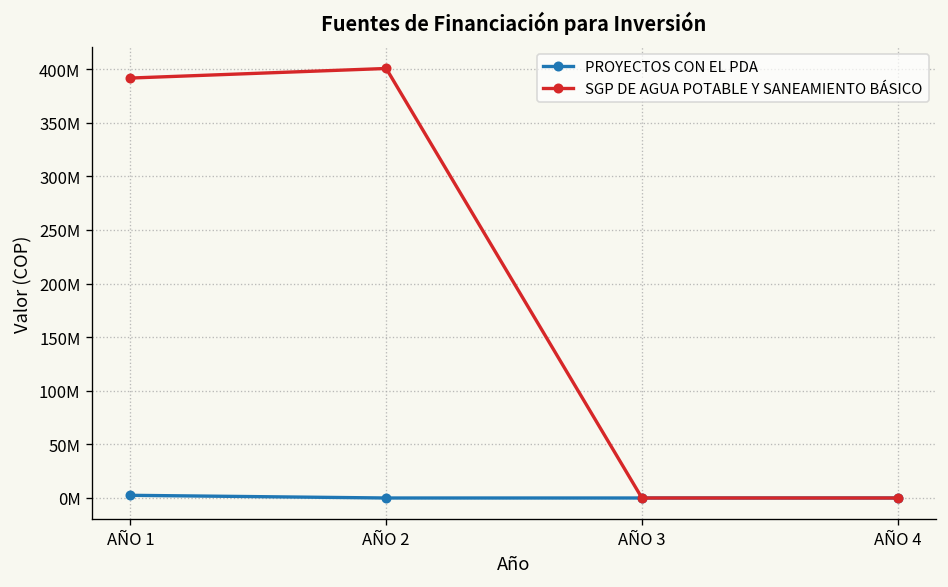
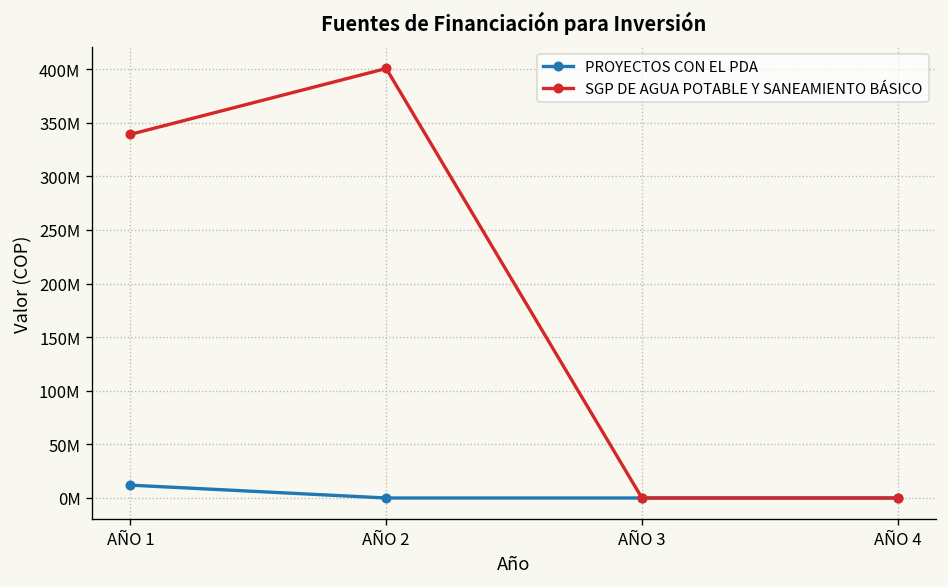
PROYECTOS CON EL PDA, AÑO 1: 0 -> 10000000
SGP DE AGUA POTABLE Y SANEAMIENTO BÁSICO, AÑO 1: 390000000 -> 340000000
